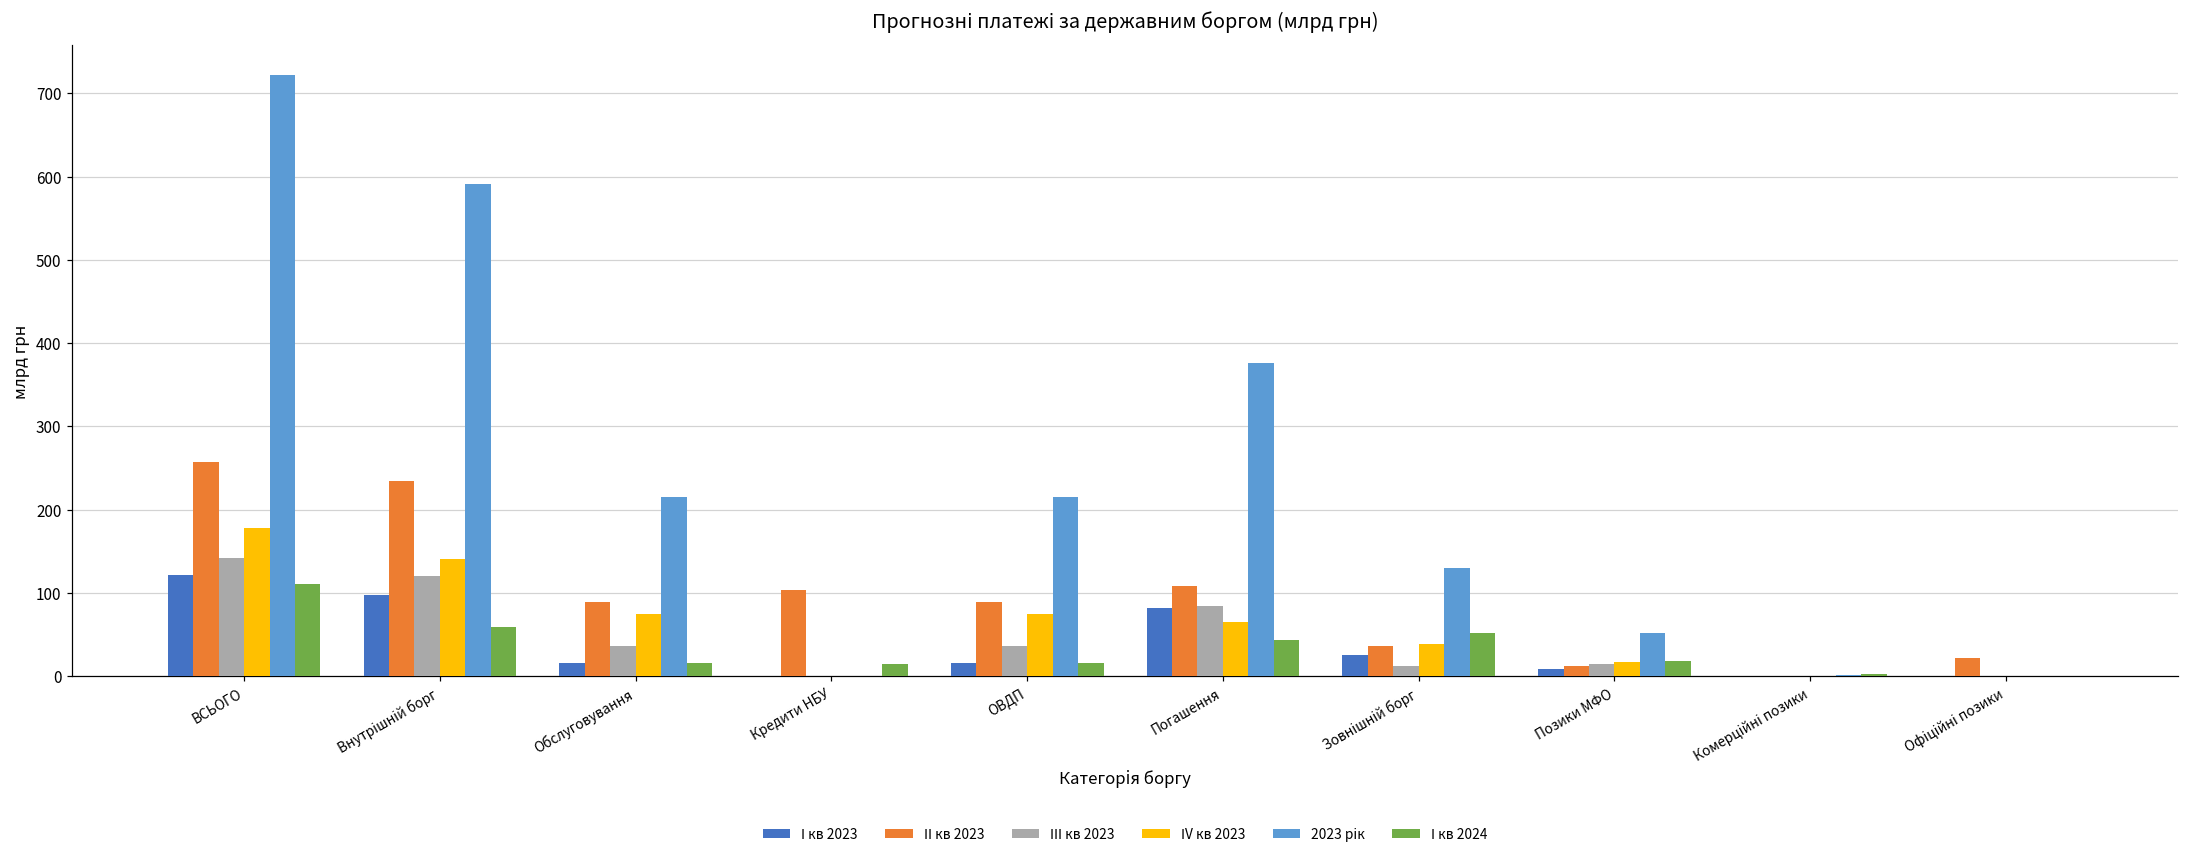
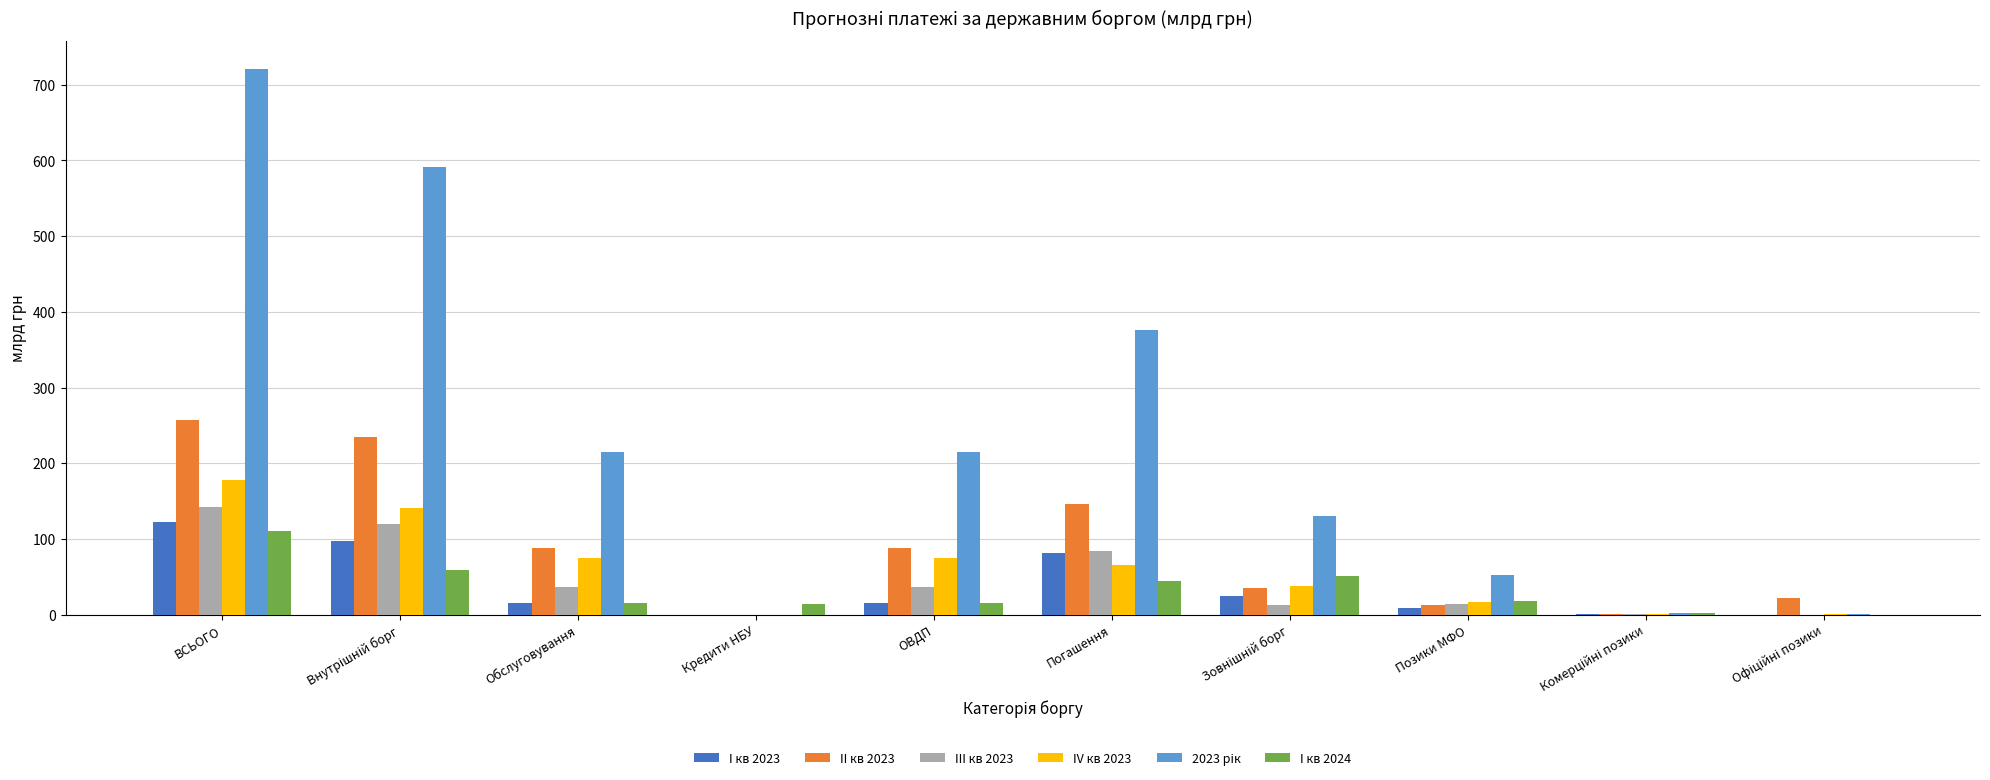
ІІ кв 2023, Кредити НБУ: 100 -> 0
ІІ кв 2023, Погашення: 110 -> 150
